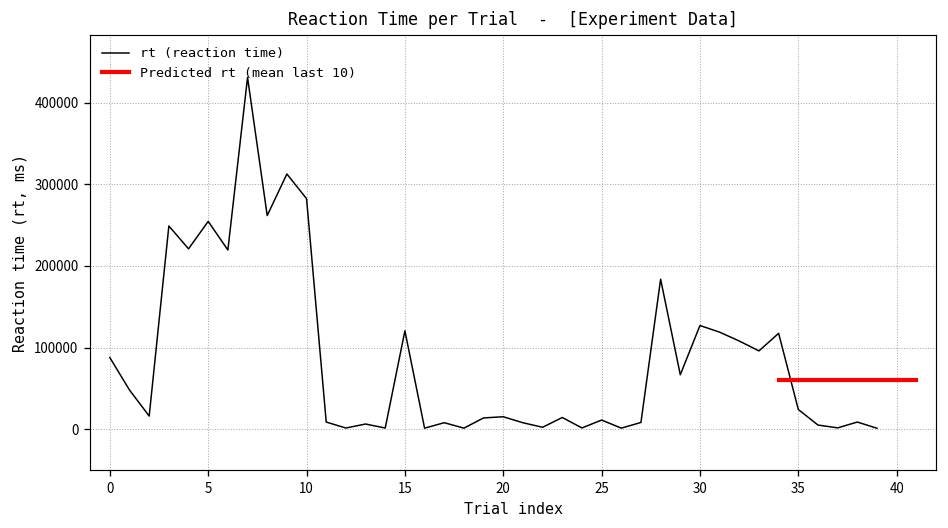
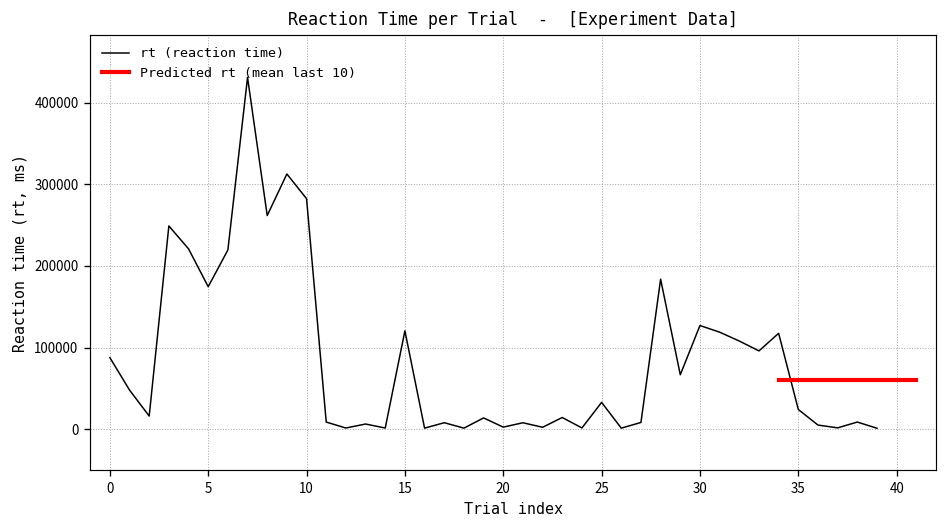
rt (reaction time), 5: 250000 -> 170000
rt (reaction time), 20: 20000 -> 0
rt (reaction time), 25: 10000 -> 30000
